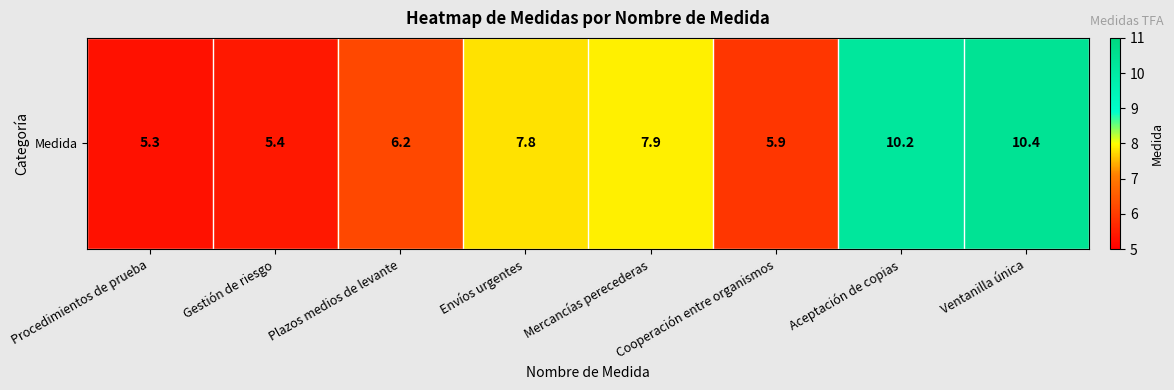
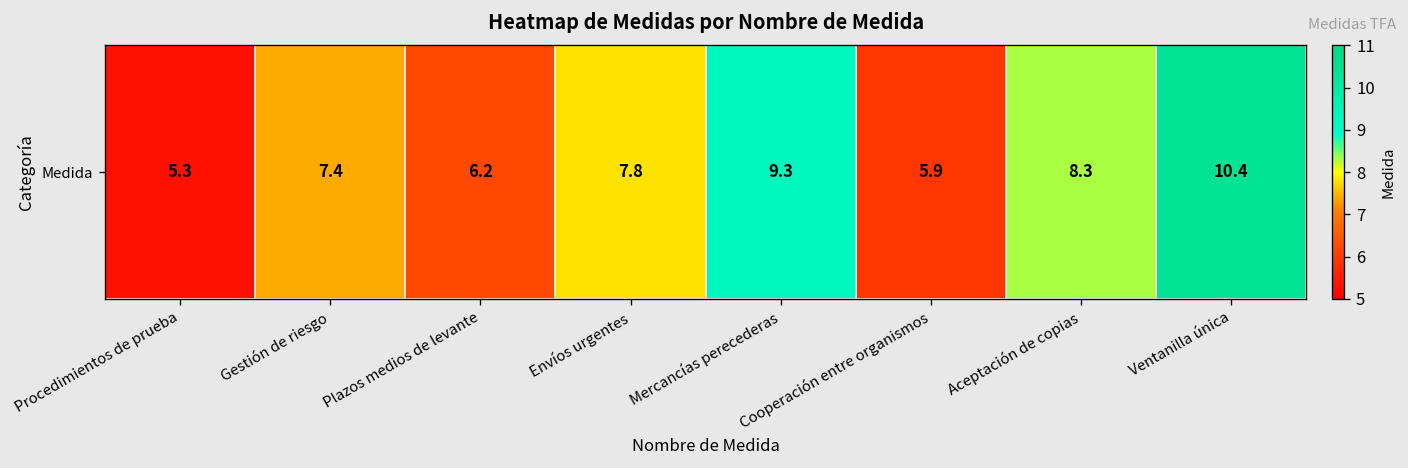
Medida, Gestión de riesgo: 5.4 -> 7.4
Medida, Mercancías perecederas: 7.9 -> 9.3
Medida, Aceptación de copias: 10.2 -> 8.3
